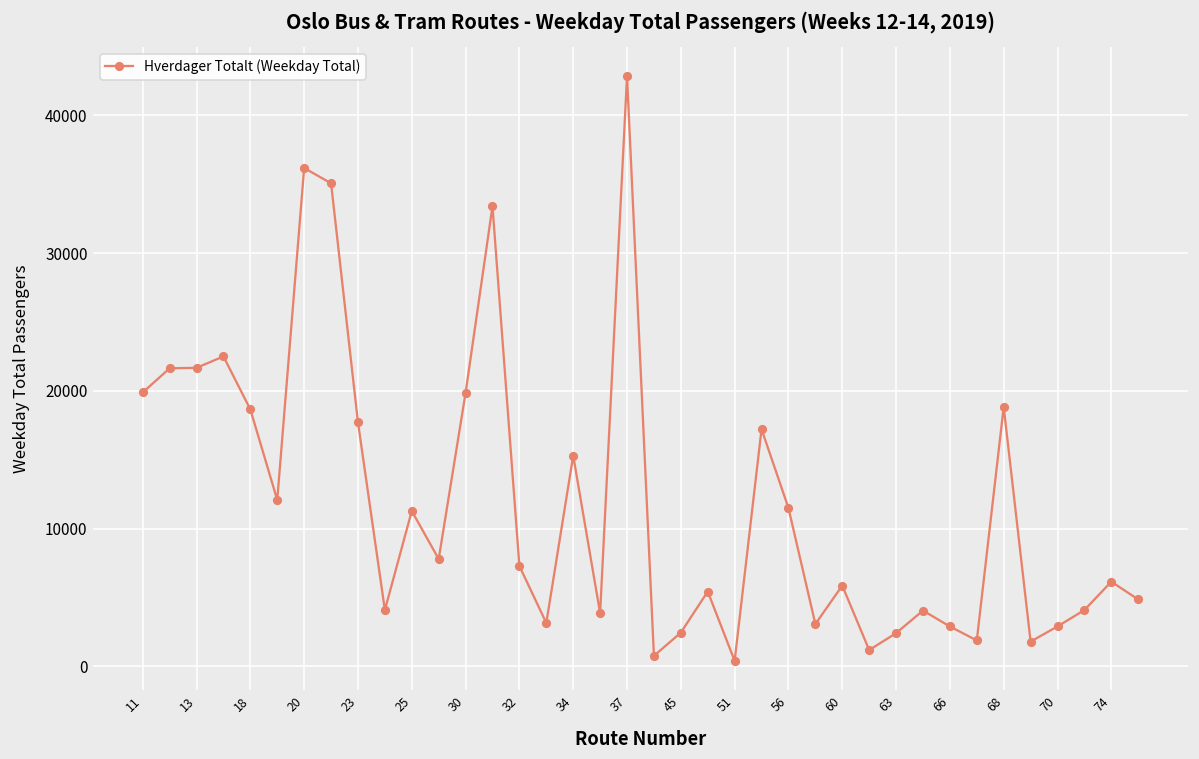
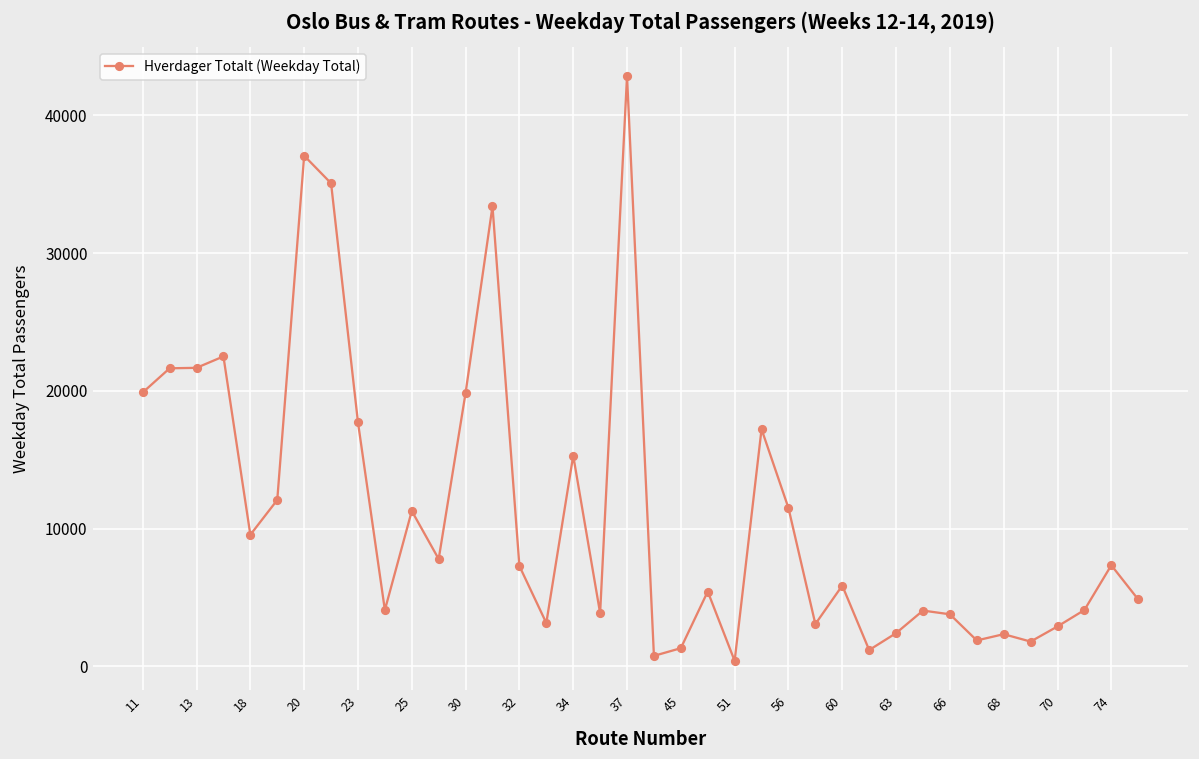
18: 18600 -> 9500
20: 36200 -> 37100
45: 2400 -> 1300
66: 2900 -> 3800
68: 18800 -> 2300
74: 6100 -> 7300
